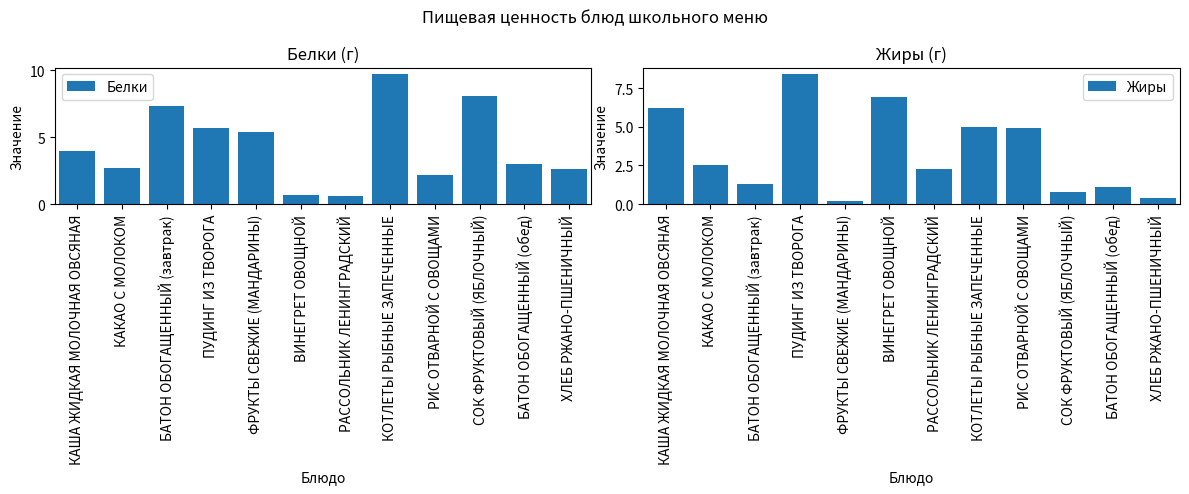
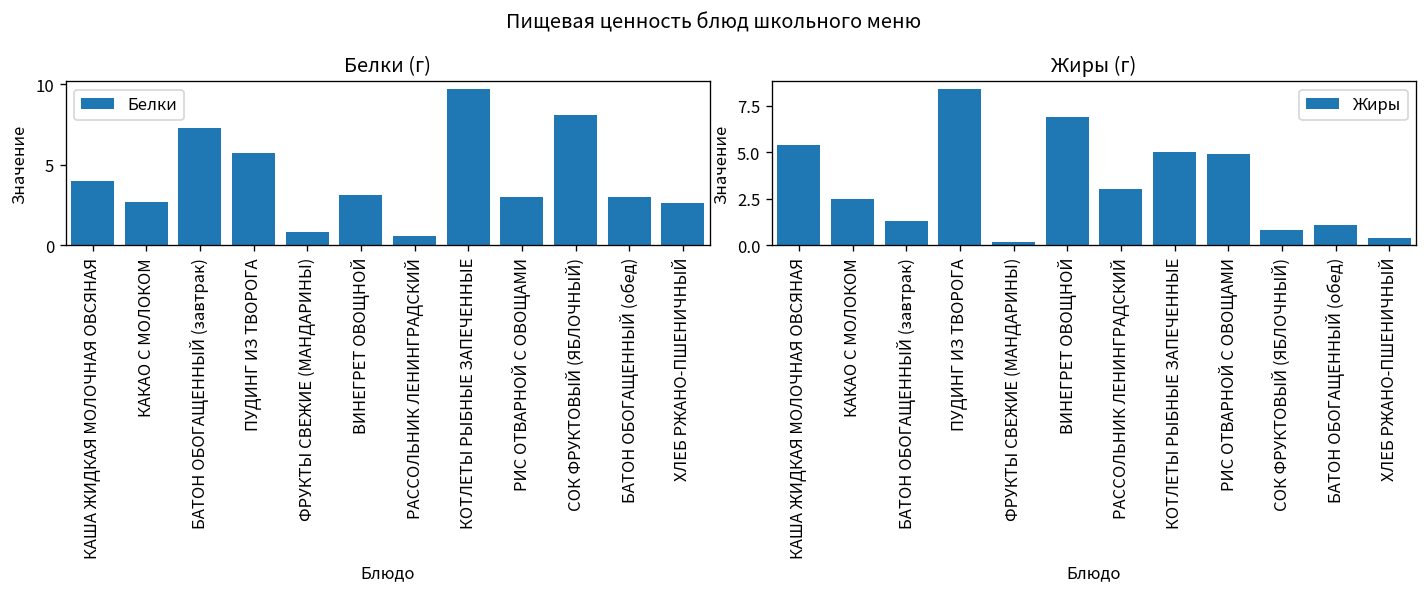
Белки (г), ФРУКТЫ СВЕЖИЕ (МАНДАРИНЫ): 5.4 -> 0.8
Белки (г), ВИНЕГРЕТ ОВОЩНОЙ: 0.7 -> 3.1
Белки (г), РИС ОТВАРНОЙ С ОВОЩАМИ: 2.2 -> 3.0
Жиры (г), КАША ЖИДКАЯ МОЛОЧНАЯ ОВСЯНАЯ: 6.2 -> 5.4
Жиры (г), РАССОЛЬНИК ЛЕНИНГРАДСКИЙ: 2.3 -> 3.0
